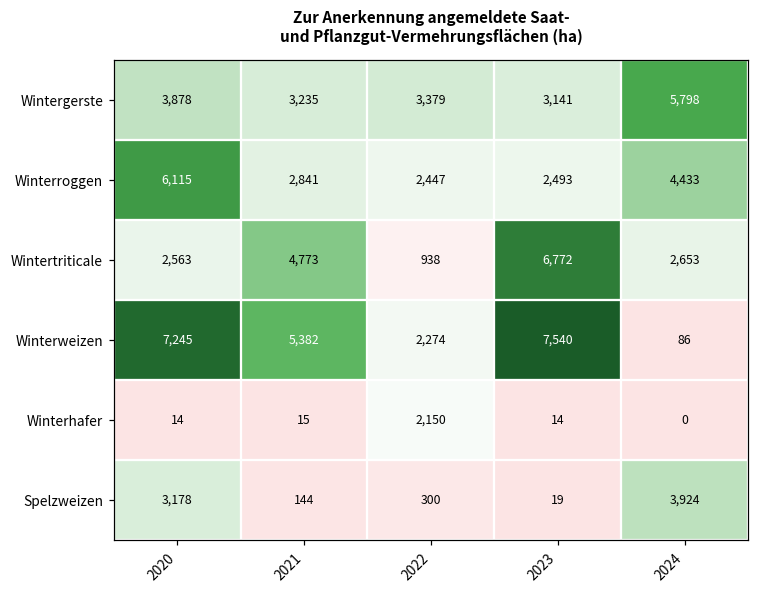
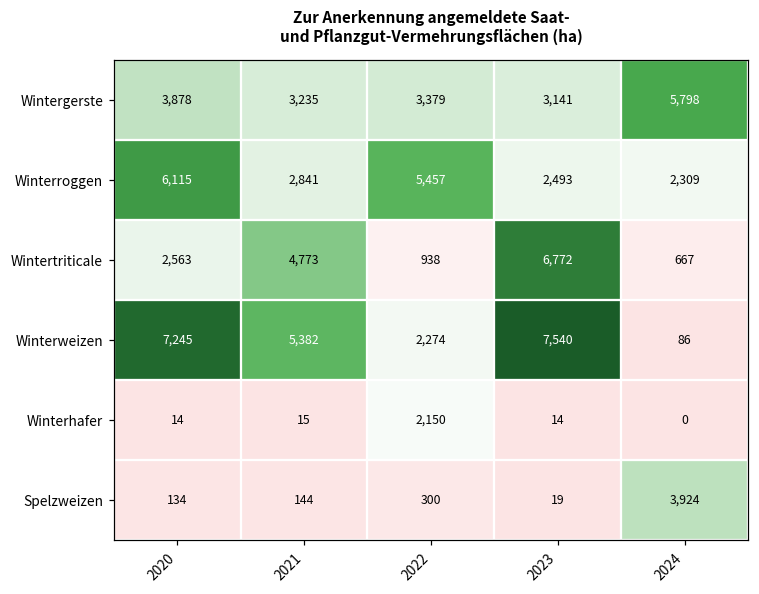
Winterroggen, 2022: 2,447 -> 5,457
Winterroggen, 2024: 4,433 -> 2,309
Wintertriticale, 2024: 2,653 -> 667
Spelzweizen, 2020: 3,178 -> 134
